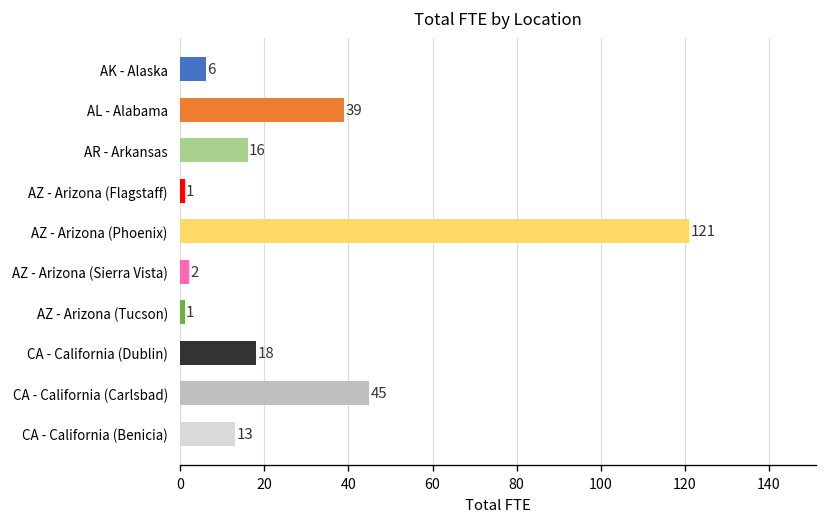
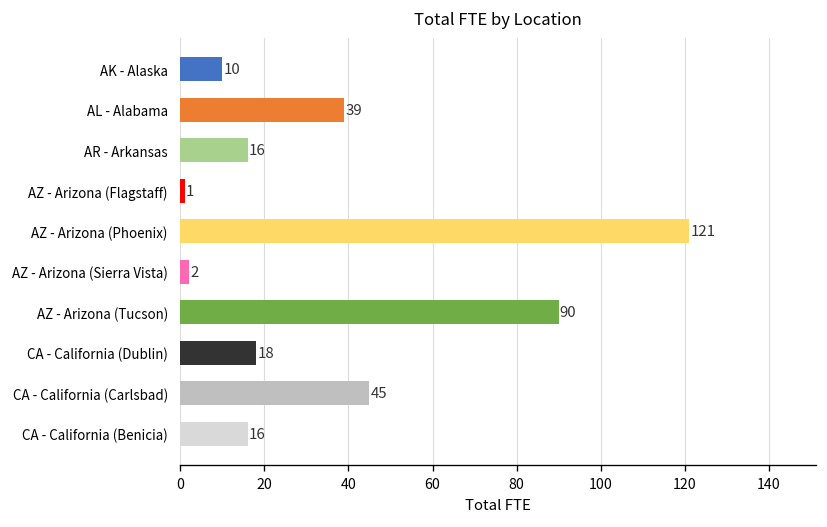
AK - Alaska: 6 -> 10
AZ - Arizona (Tucson): 1 -> 90
CA - California (Benicia): 13 -> 16
